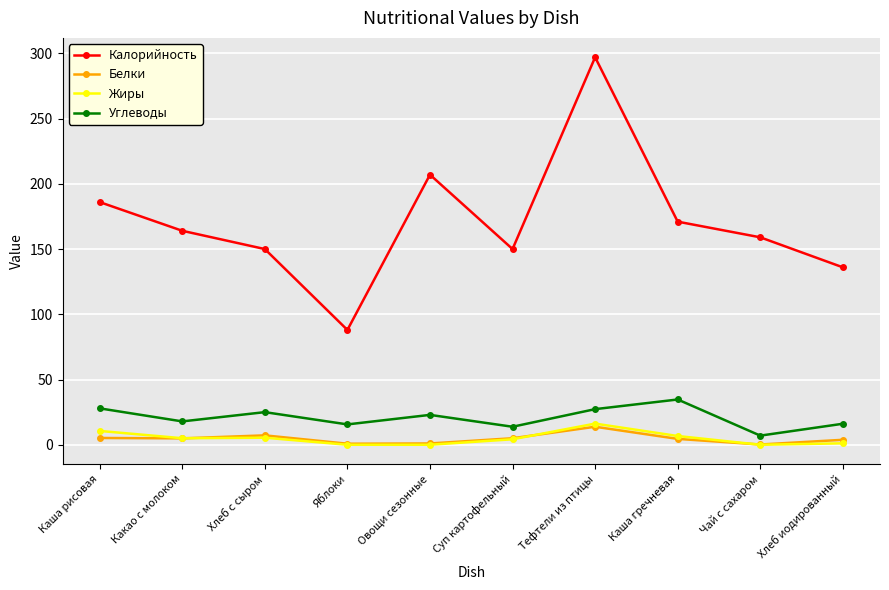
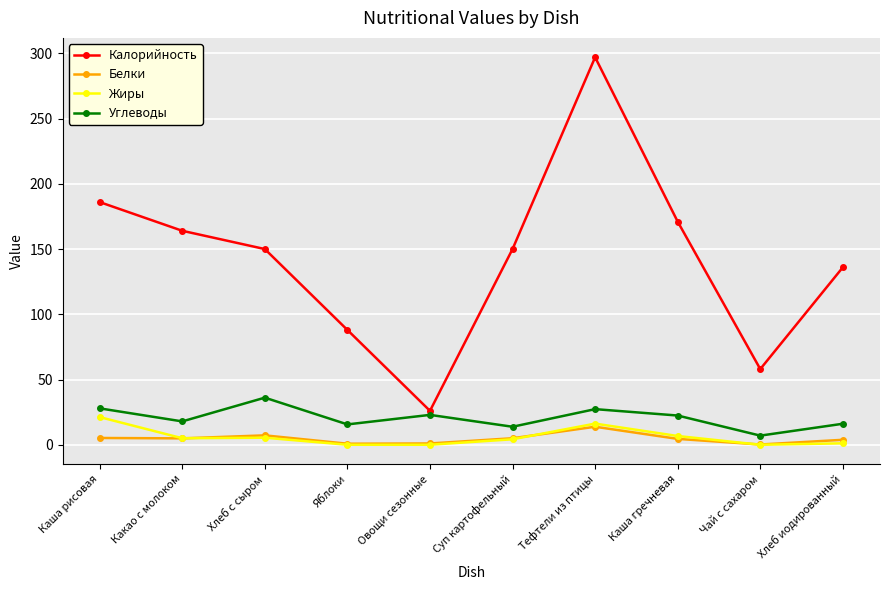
Жиры, Каша рисовая: 11 -> 21
Углеводы, Хлеб с сыром: 25 -> 36
Калорийность, Овощи сезонные: 207 -> 26
Углеводы, Каша гречневая: 35 -> 22
Калорийность, Чай с сахаром: 159 -> 58
